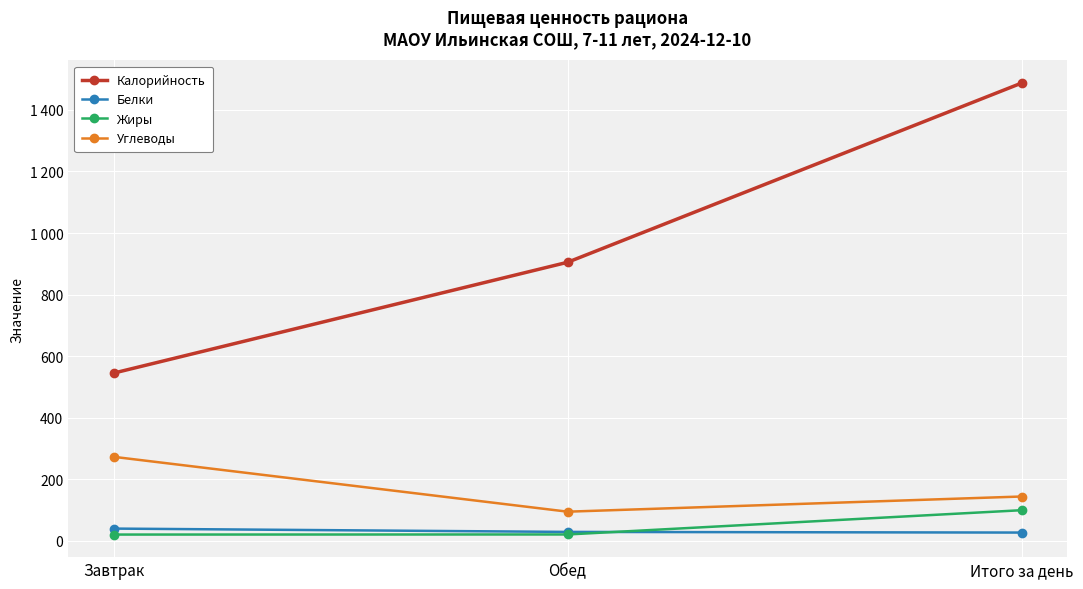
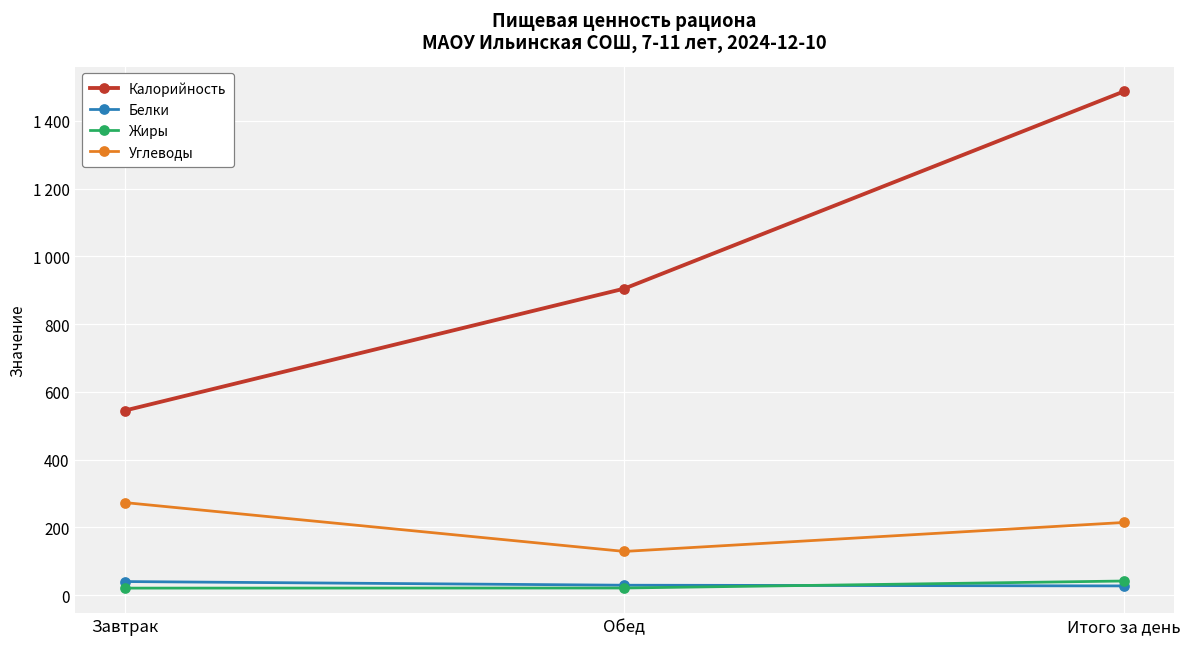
Углеводы, Обед: 100 -> 130
Жиры, Итого за день: 100 -> 40
Углеводы, Итого за день: 140 -> 210
